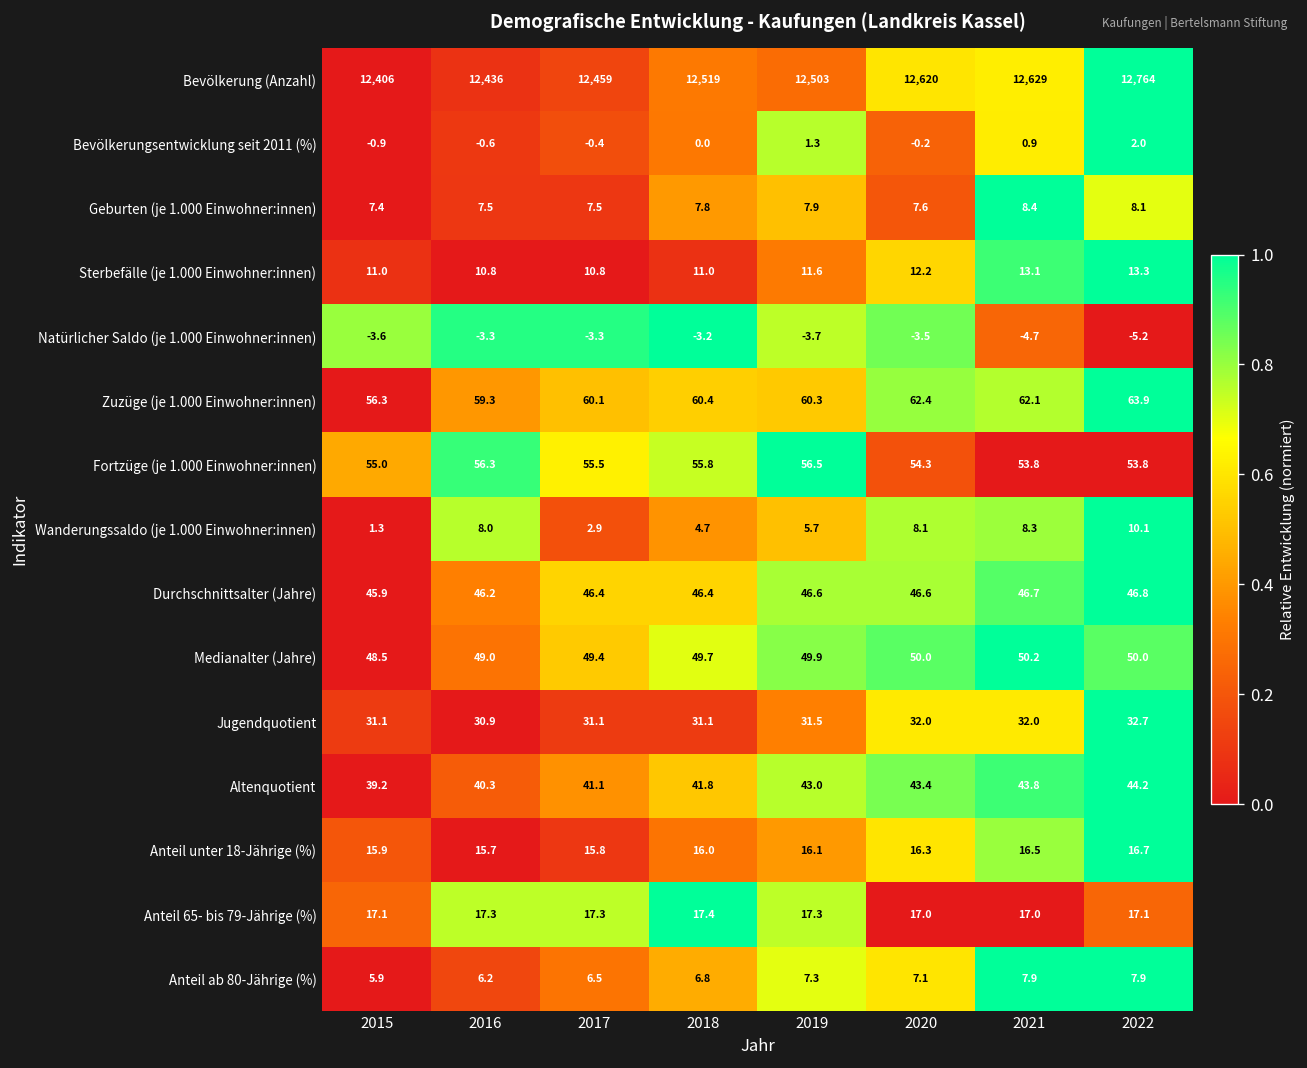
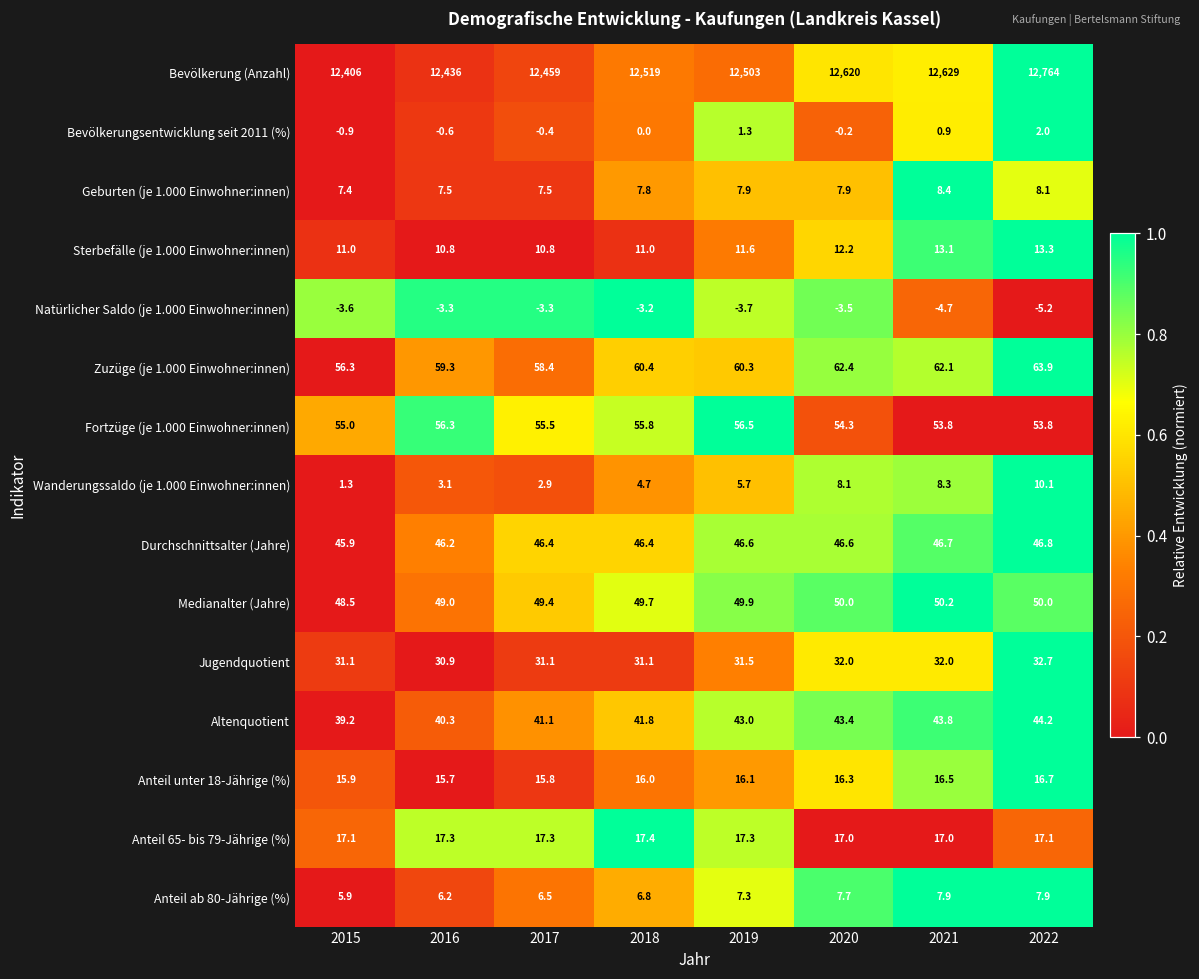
Geburten (je 1.000 Einwohner:innen), 2020: 7.6 -> 7.9
Zuzüge (je 1.000 Einwohner:innen), 2017: 60.1 -> 58.4
Wanderungssaldo (je 1.000 Einwohner:innen), 2016: 8.0 -> 3.1
Anteil ab 80-Jährige (%), 2020: 7.1 -> 7.7
